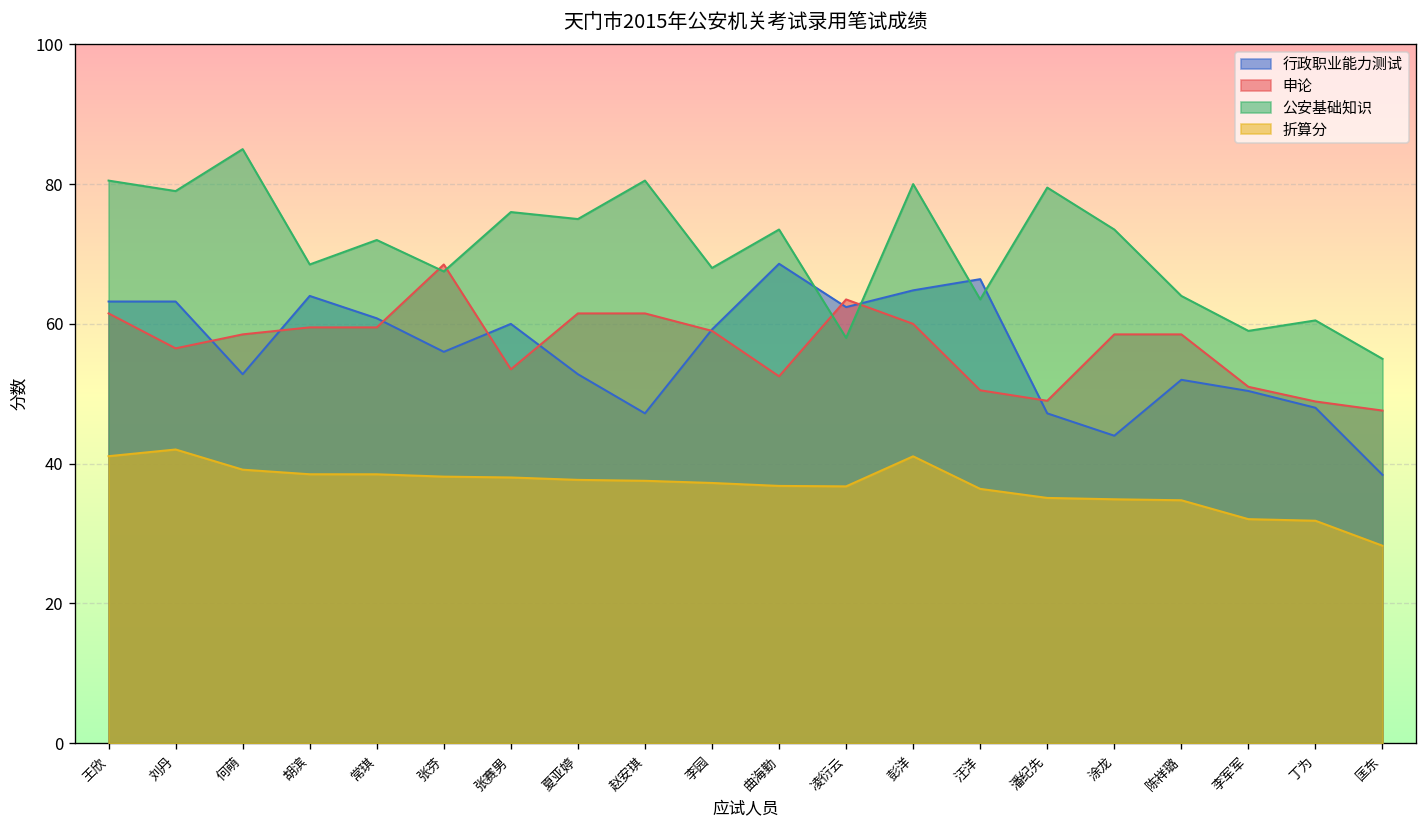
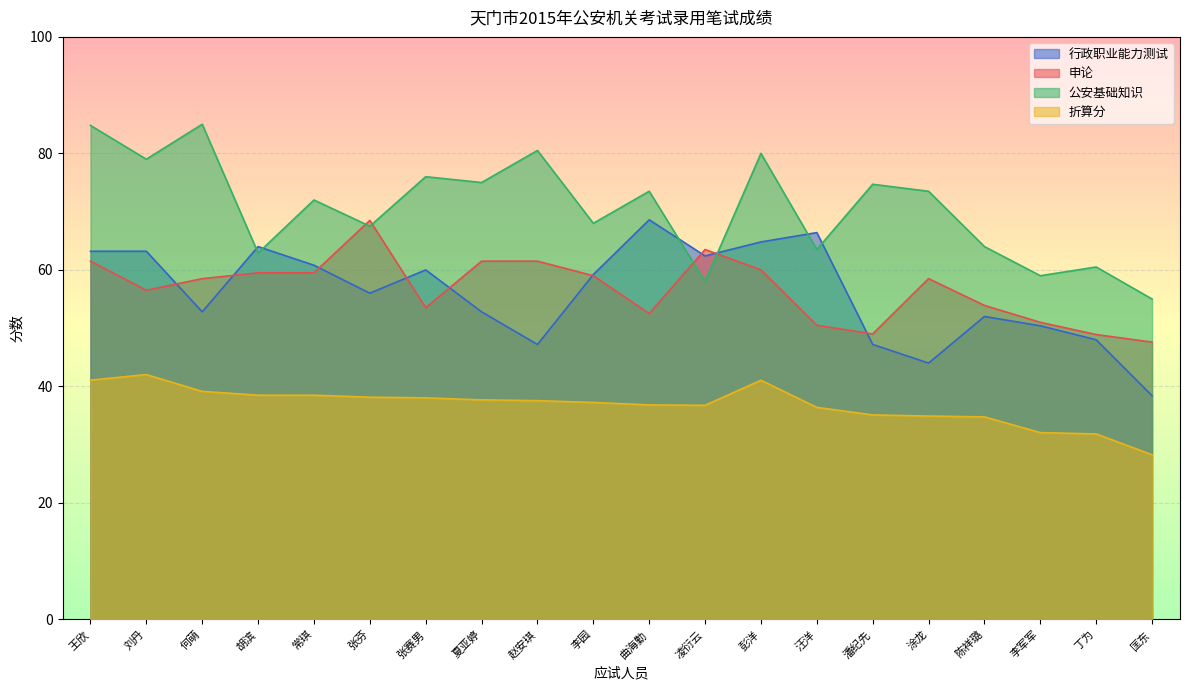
公安基础知识, 王欣: 81 -> 85
公安基础知识, 胡滨: 69 -> 63
公安基础知识, 潘纪先: 80 -> 75
申论, 陈祥璐: 59 -> 54
